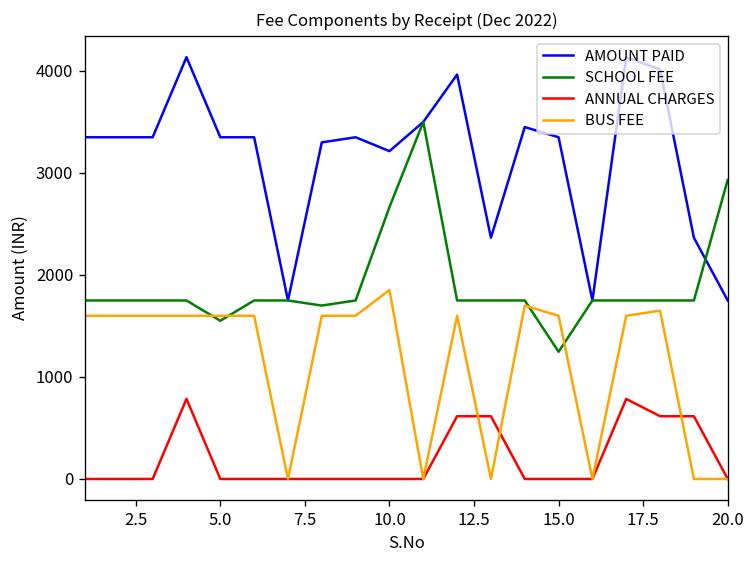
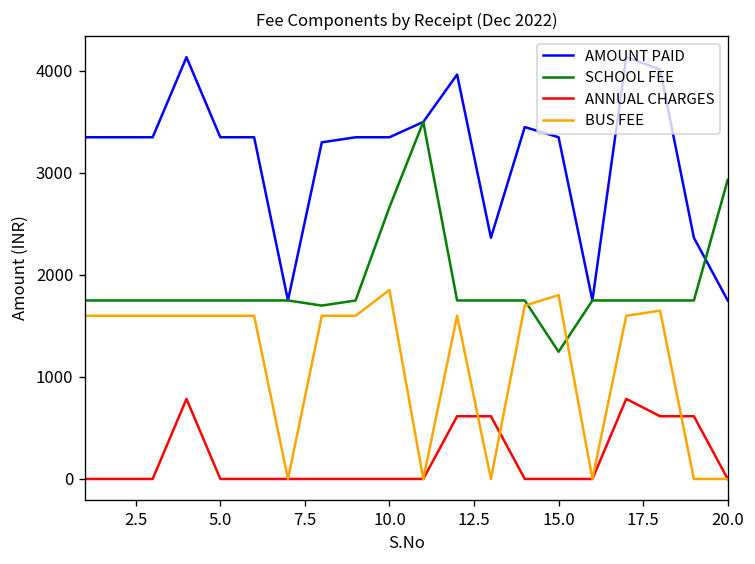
SCHOOL FEE, 5.0: 1600 -> 1800
AMOUNT PAID, 10.0: 3200 -> 3400
BUS FEE, 15.0: 1600 -> 1800
